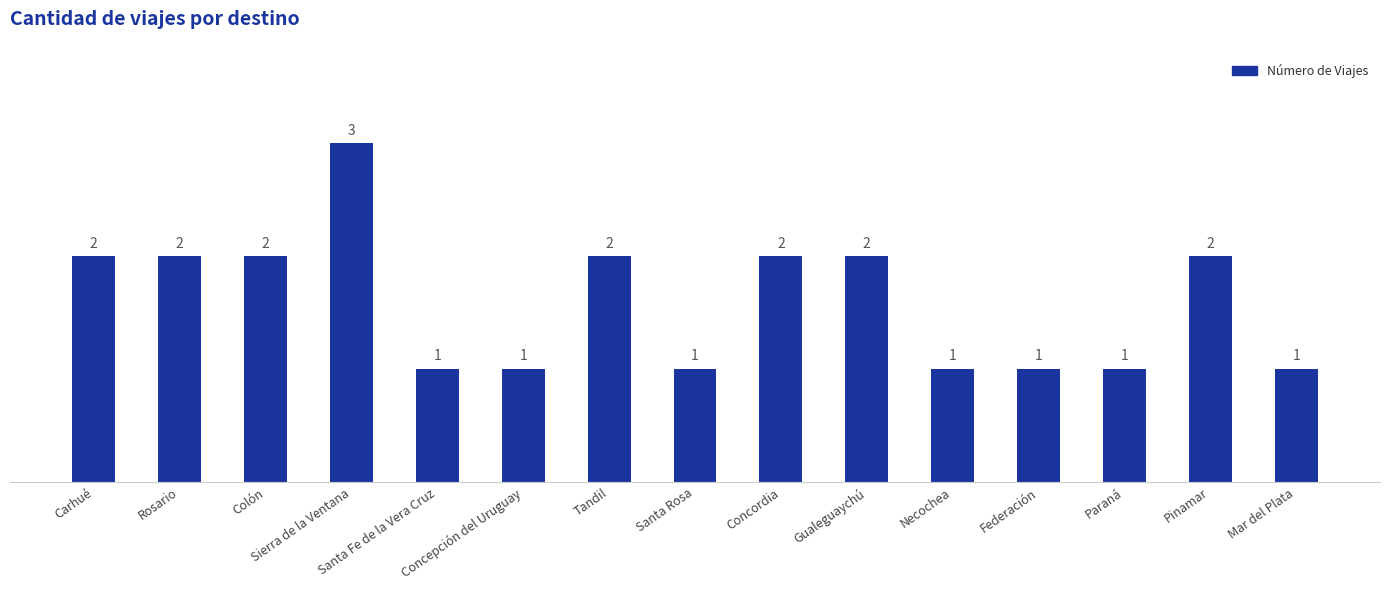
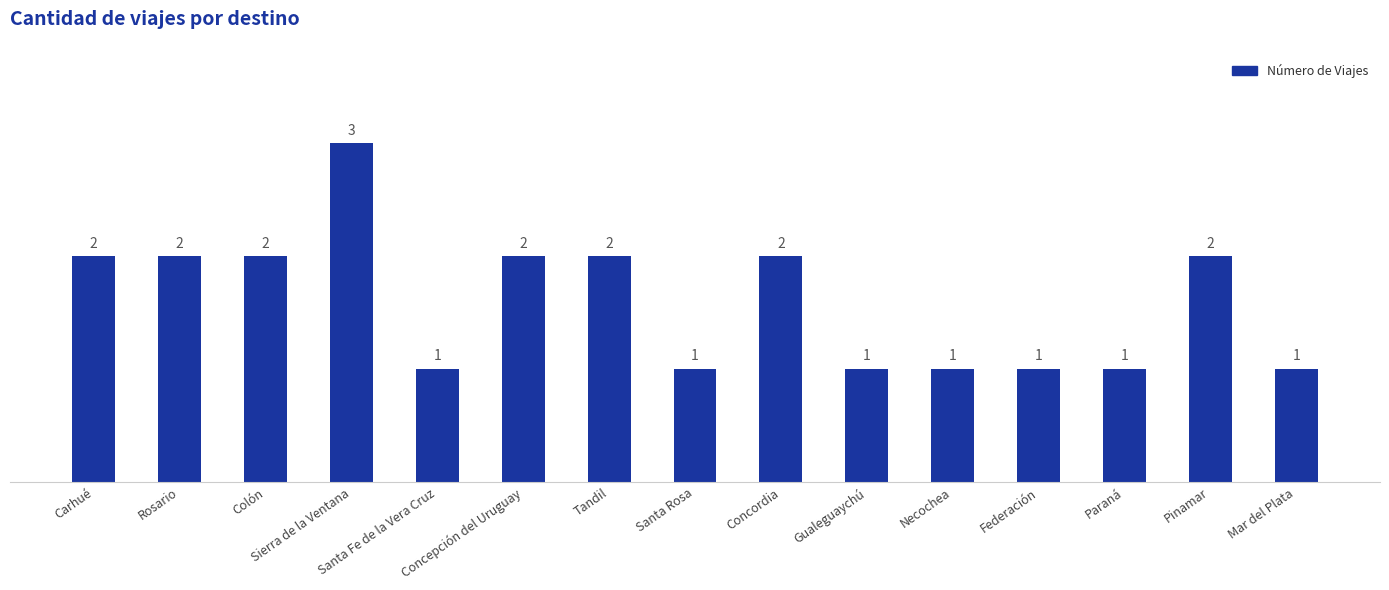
Concepción del Uruguay: 1 -> 2
Gualeguaychú: 2 -> 1
